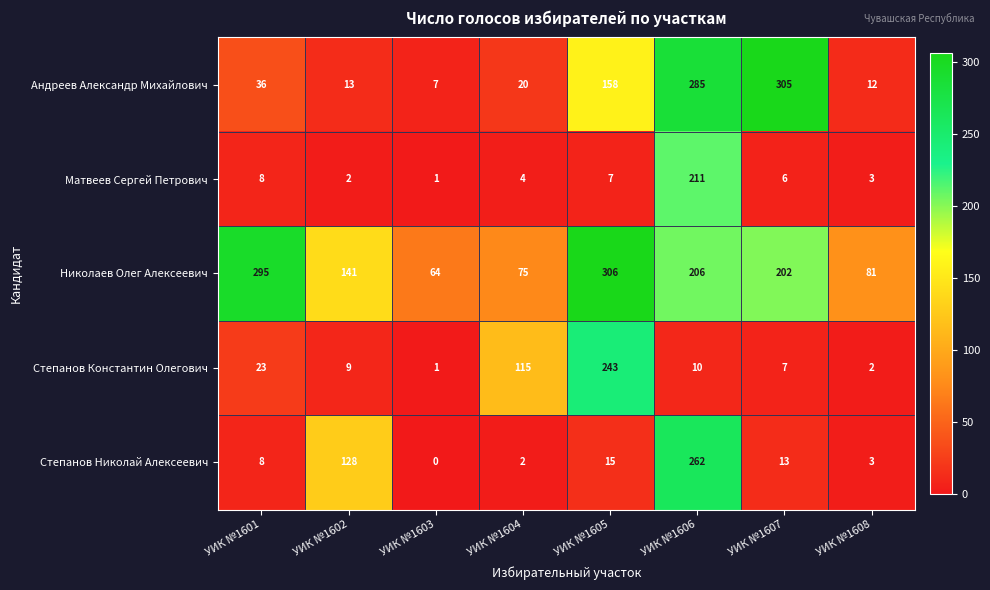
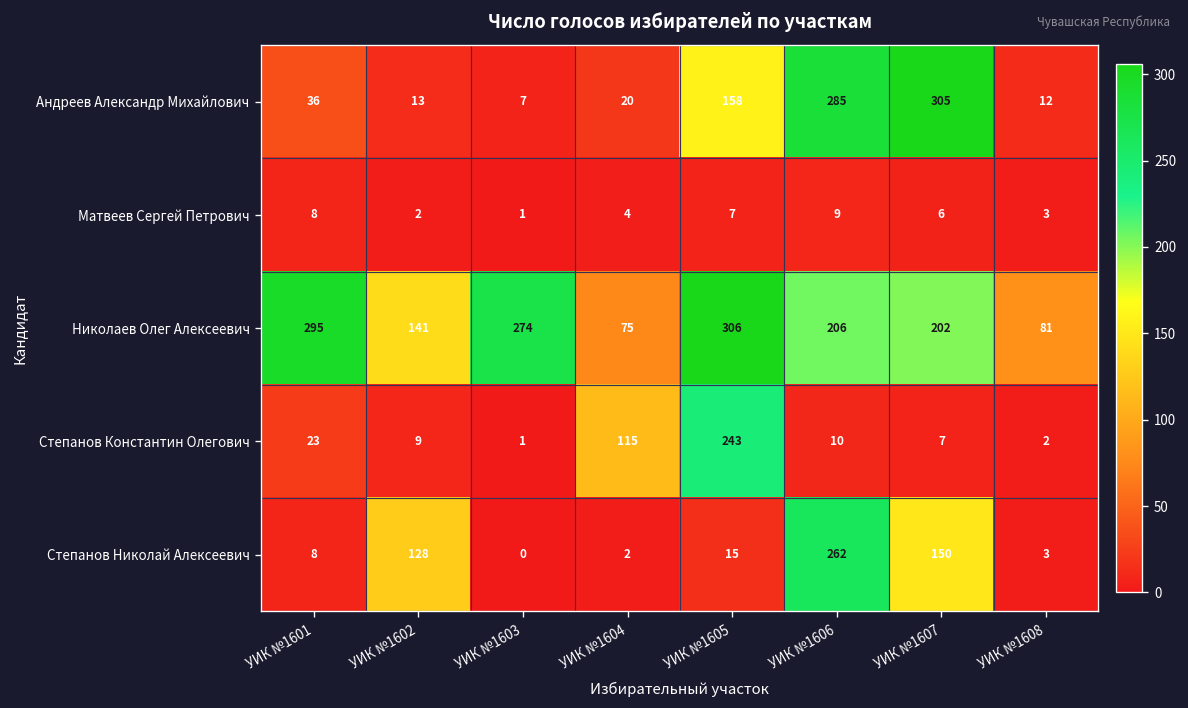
Матвеев Сергей Петрович, УИК №1606: 211 -> 9
Николаев Олег Алексеевич, УИК №1603: 64 -> 274
Степанов Николай Алексеевич, УИК №1607: 13 -> 150
